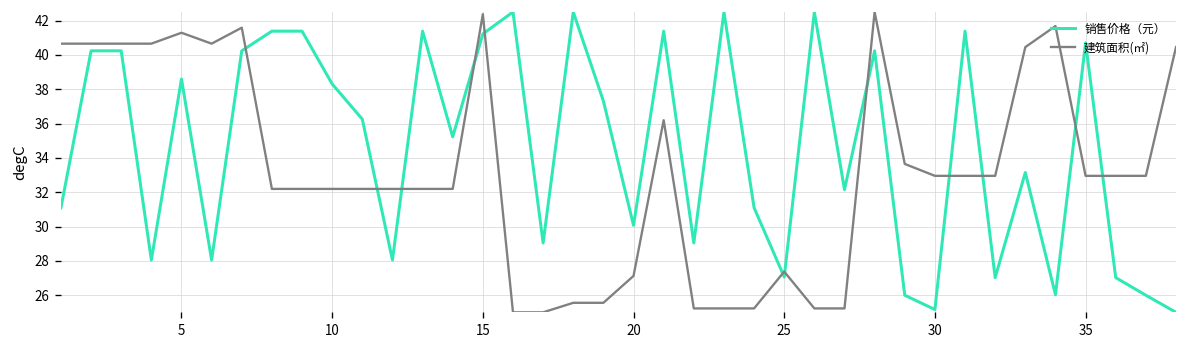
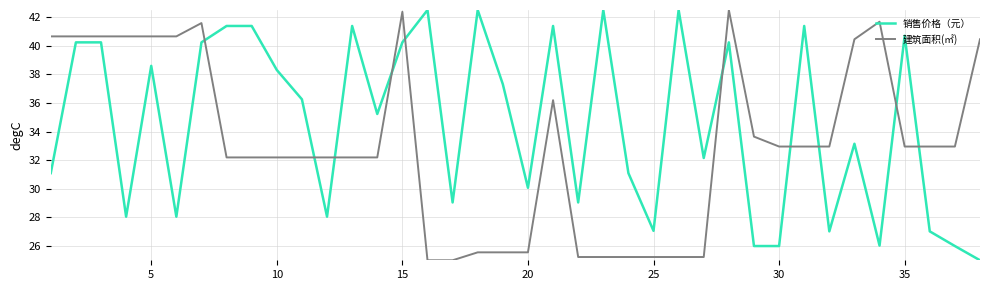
建筑面积(㎡), 5: 41.3 -> 40.7
销售价格（元）, 15: 41.2 -> 40.2
建筑面积(㎡), 20: 27.1 -> 25.6
建筑面积(㎡), 25: 27.4 -> 25.2
销售价格（元）, 30: 25.2 -> 26.0
